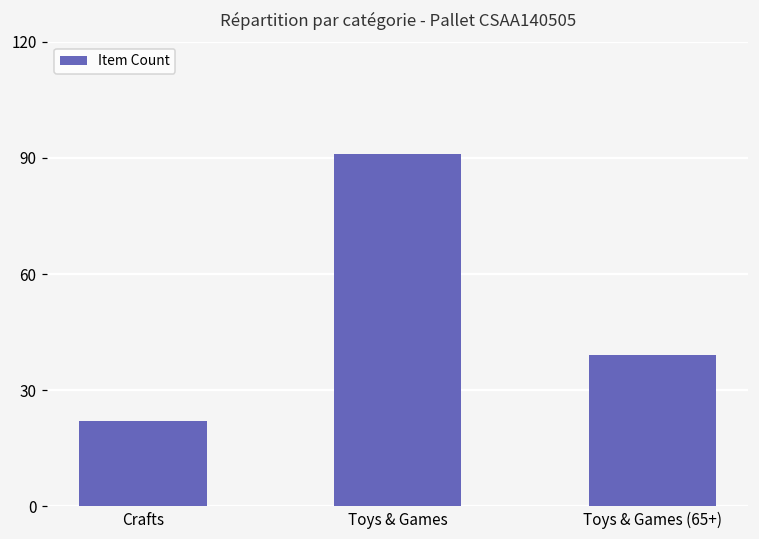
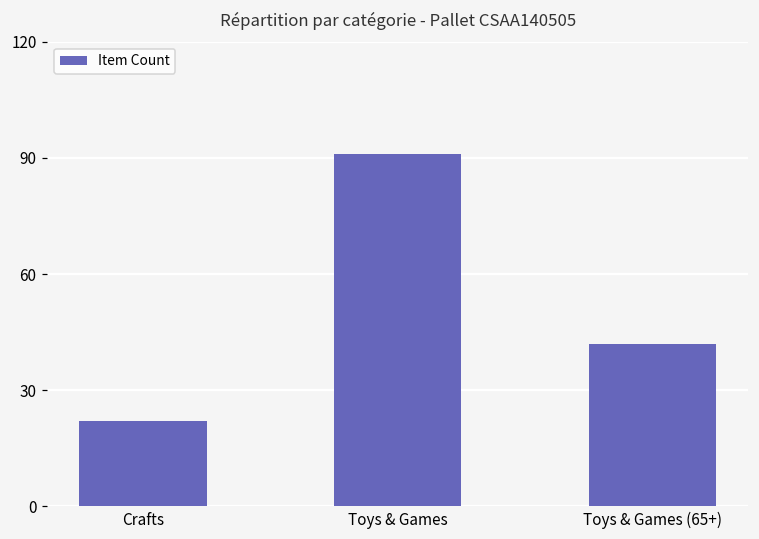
Toys & Games (65+): 39 -> 42
